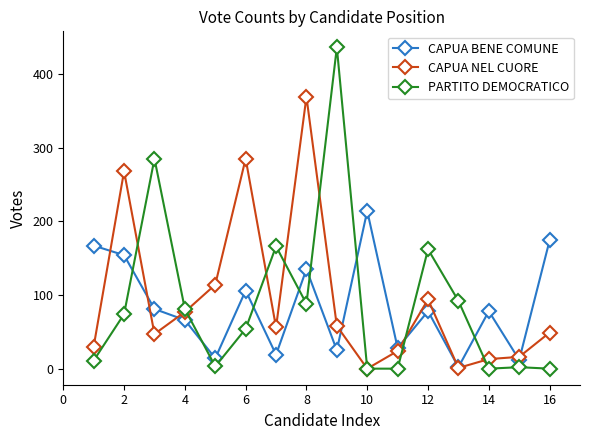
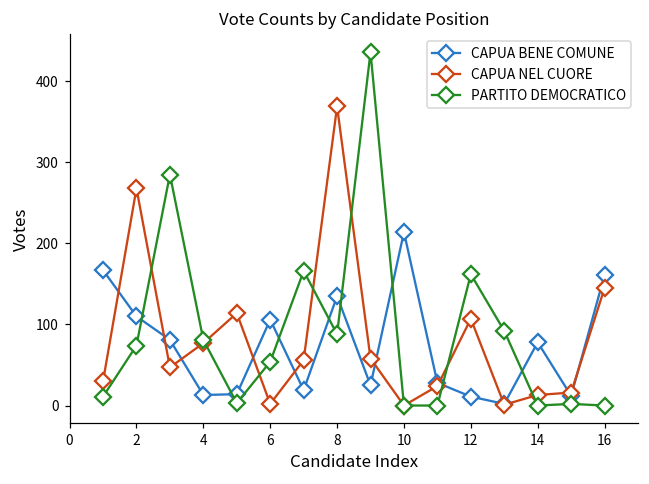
CAPUA BENE COMUNE, 2: 150 -> 110
CAPUA BENE COMUNE, 4: 70 -> 10
CAPUA NEL CUORE, 6: 290 -> 0
CAPUA BENE COMUNE, 12: 80 -> 10
CAPUA NEL CUORE, 12: 90 -> 110
CAPUA BENE COMUNE, 16: 170 -> 160
CAPUA NEL CUORE, 16: 50 -> 150
